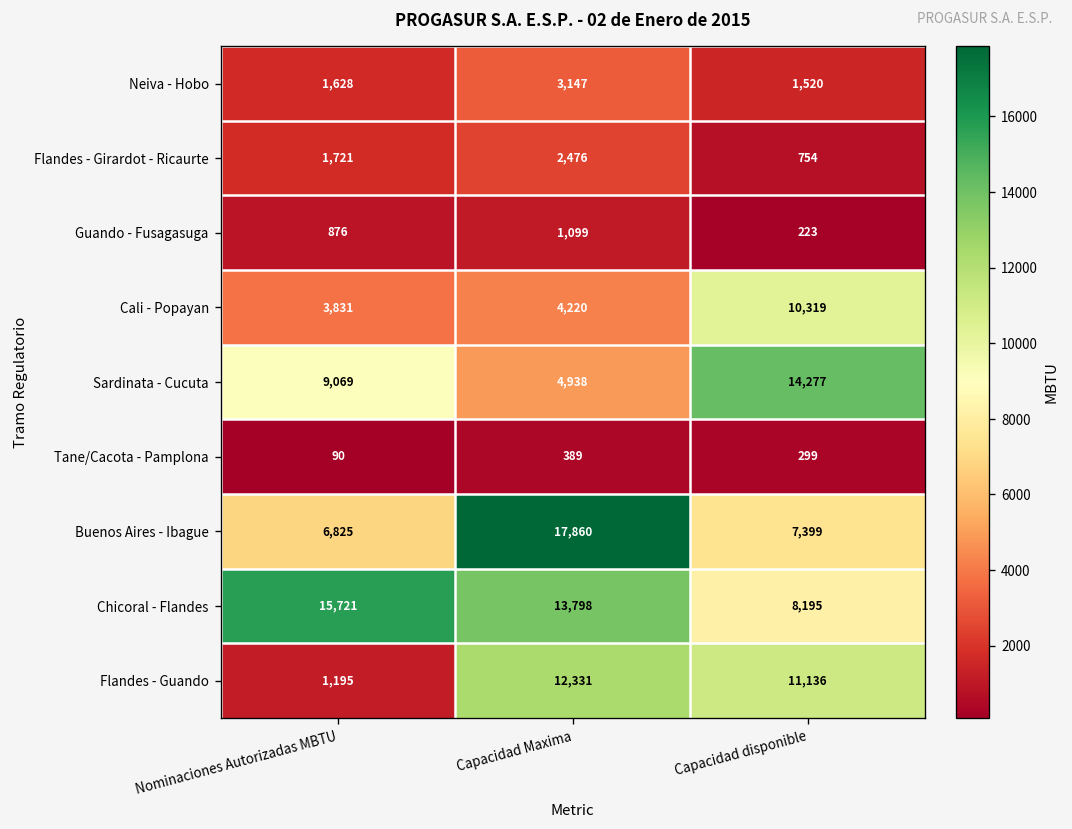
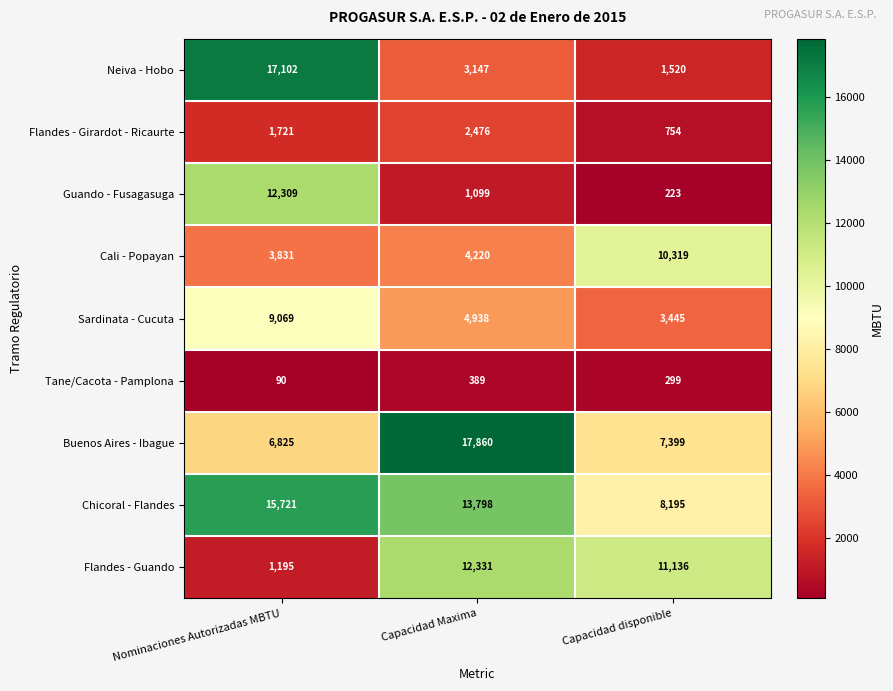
Neiva - Hobo, Nominaciones Autorizadas MBTU: 1,628 -> 17,102
Guando - Fusagasuga, Nominaciones Autorizadas MBTU: 876 -> 12,309
Sardinata - Cucuta, Capacidad disponible: 14,277 -> 3,445
